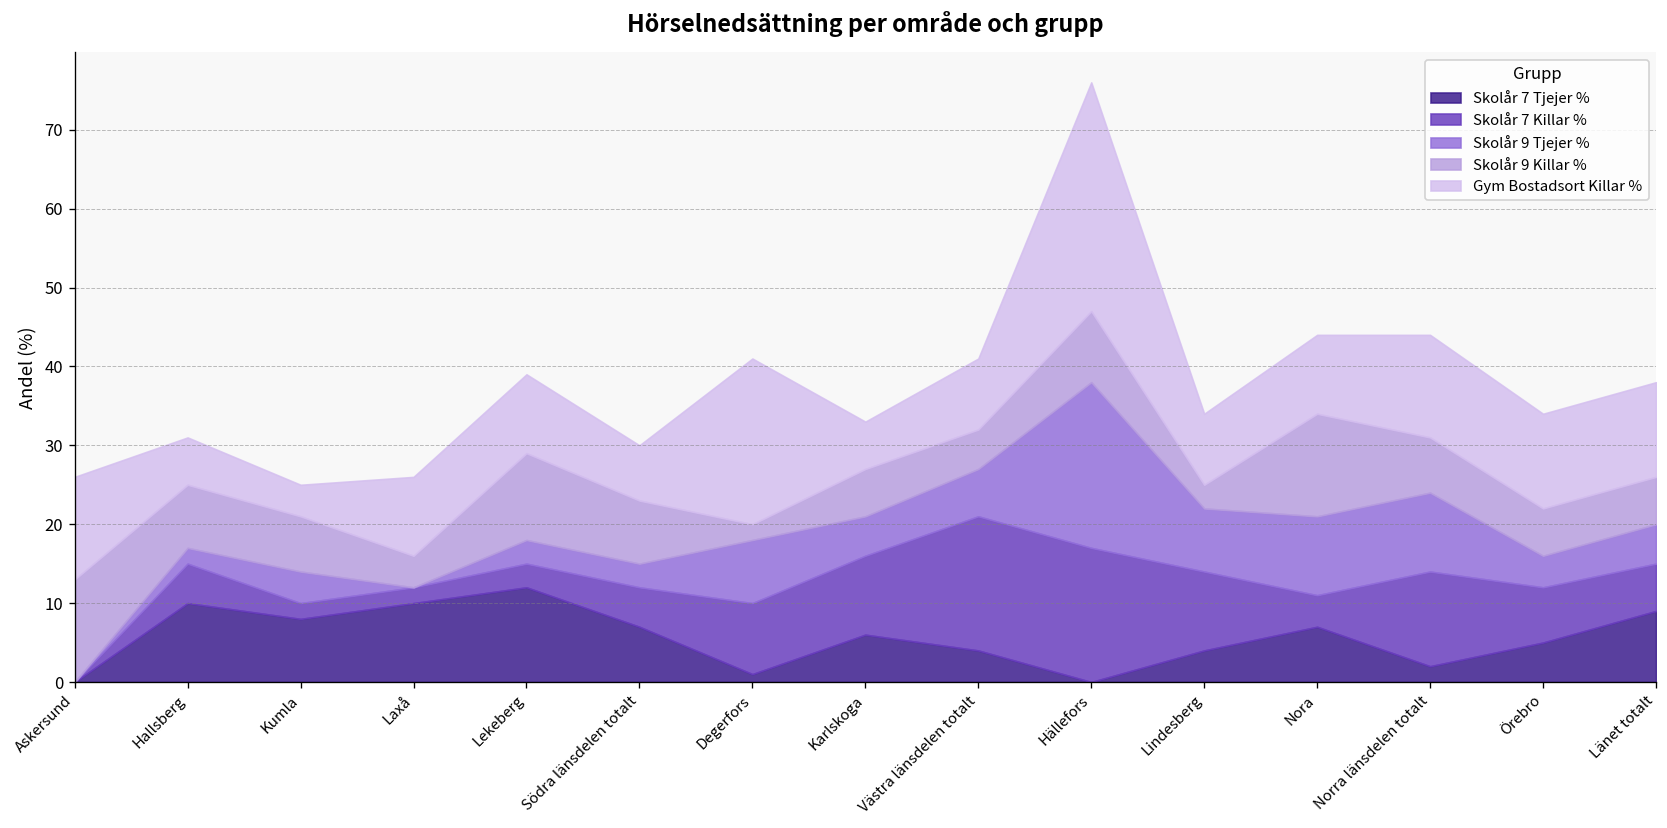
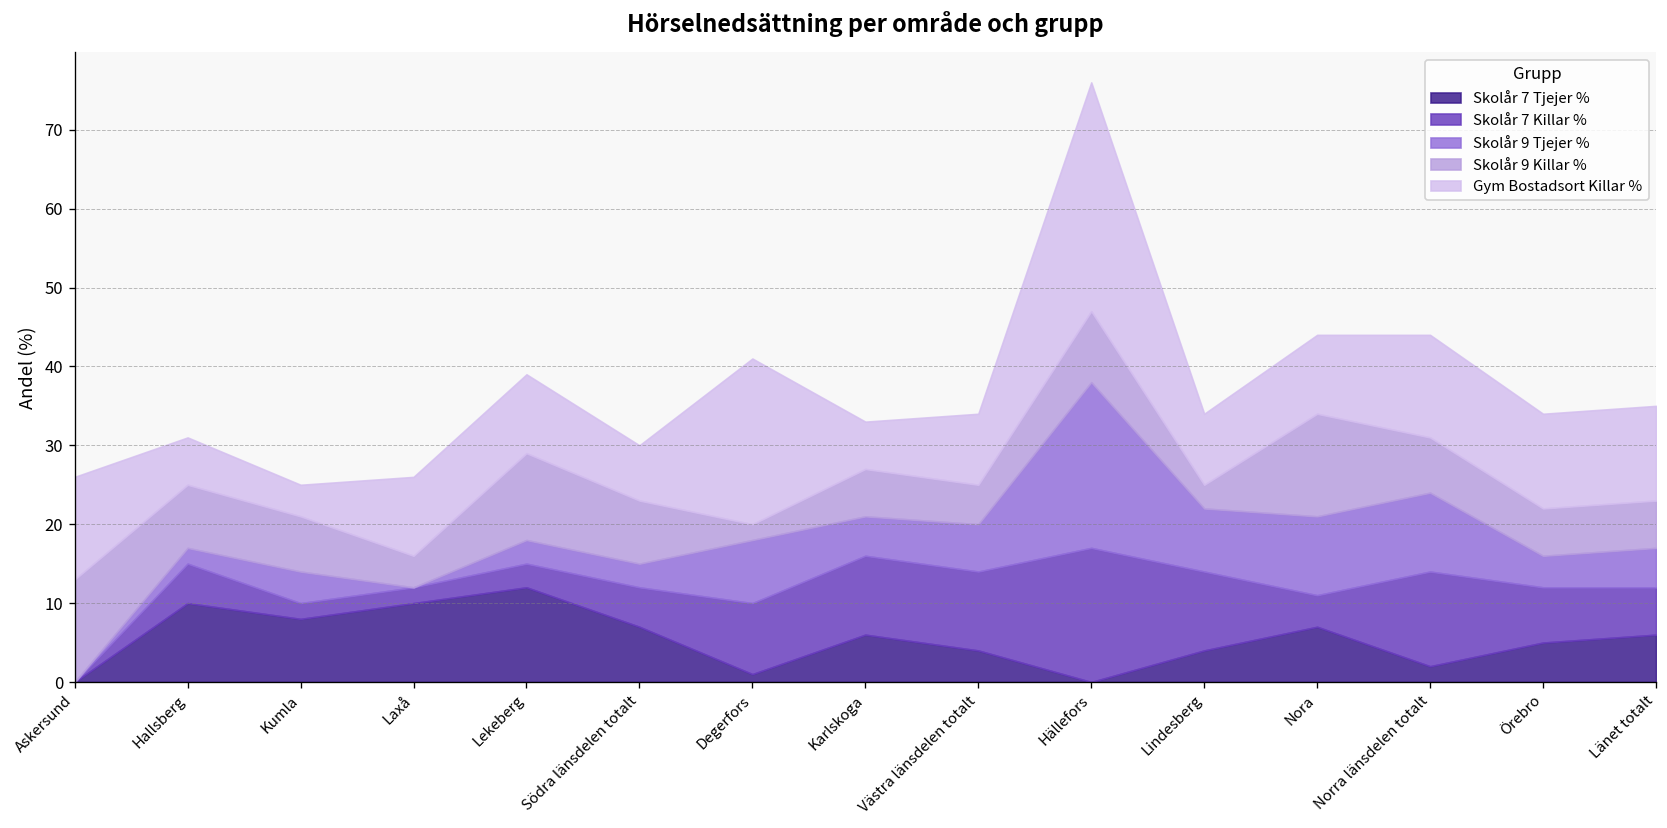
Skolår 7 Killar %, Västra länsdelen totalt: 17 -> 10
Skolår 7 Tjejer %, Länet totalt: 9 -> 6
